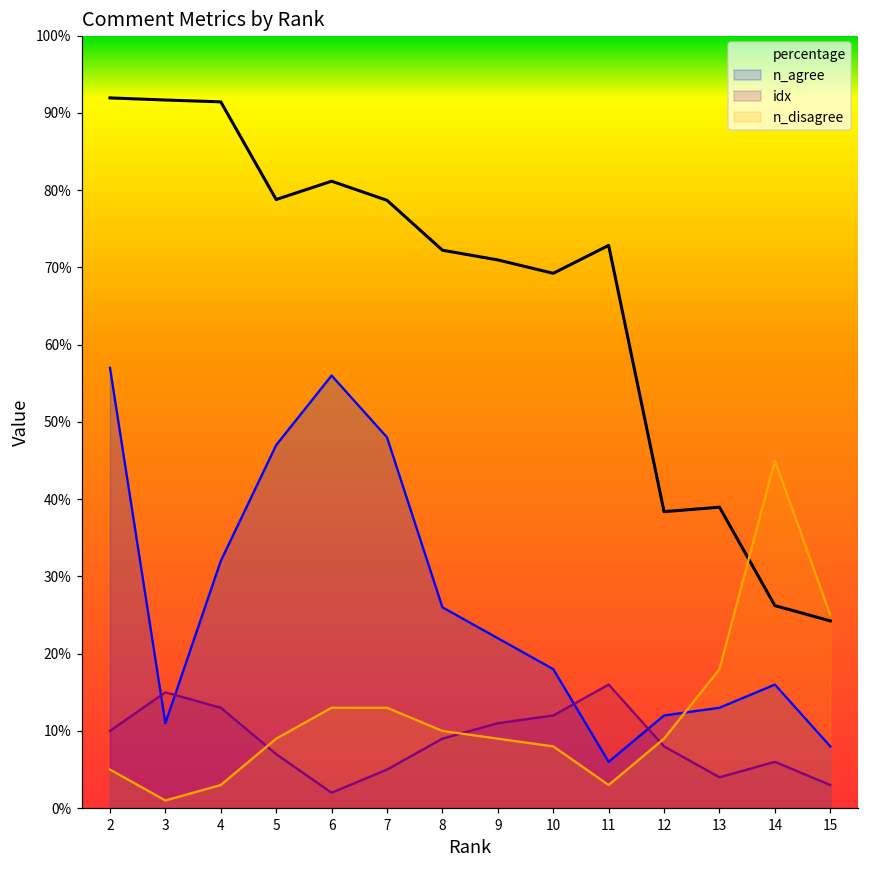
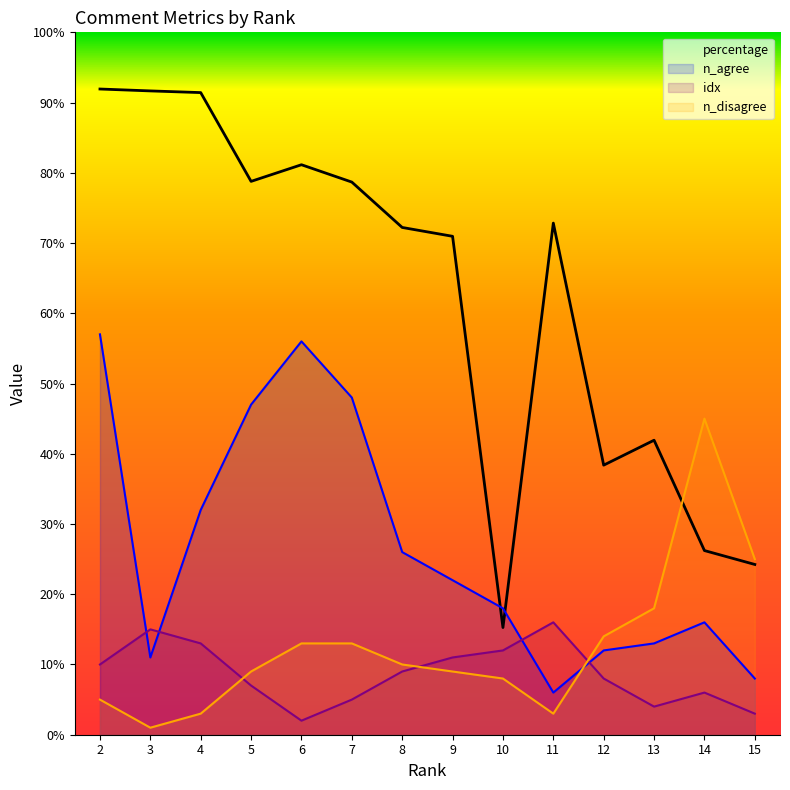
percentage, 10: 69% -> 15%
n_disagree, 12: 9% -> 14%
percentage, 13: 39% -> 42%
